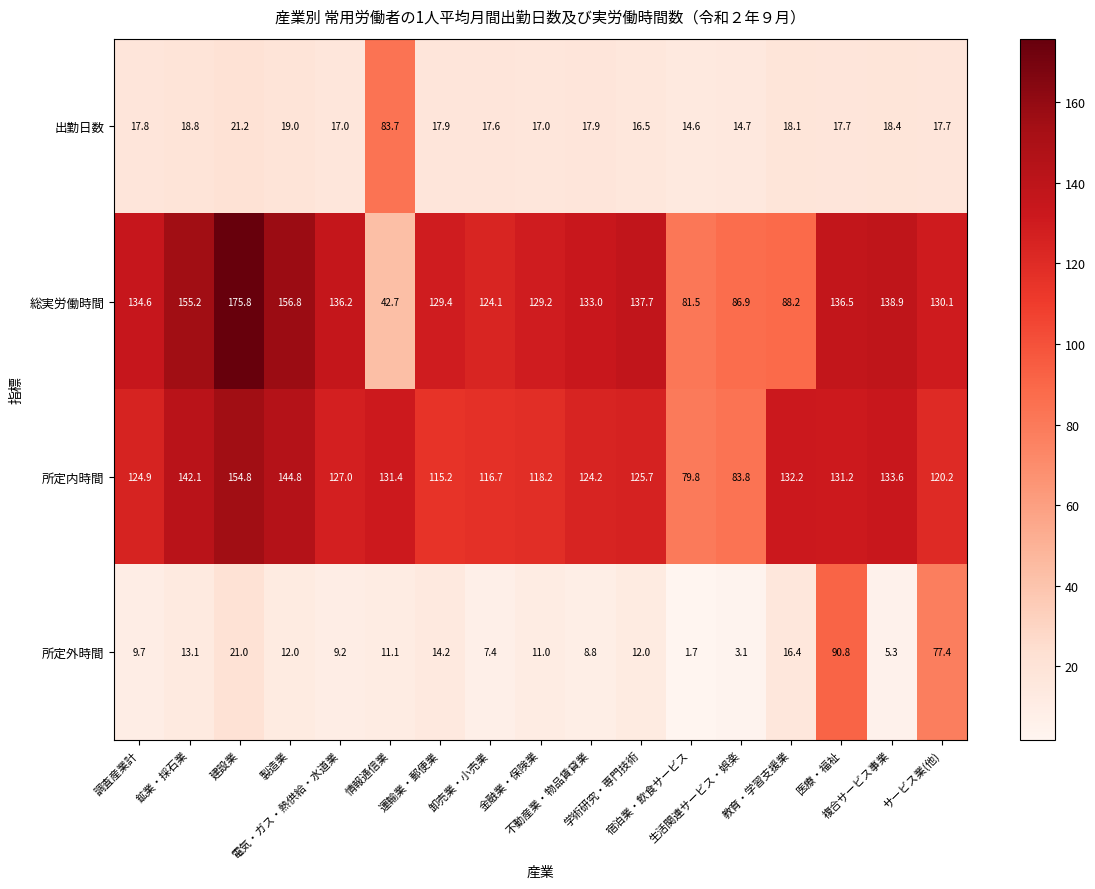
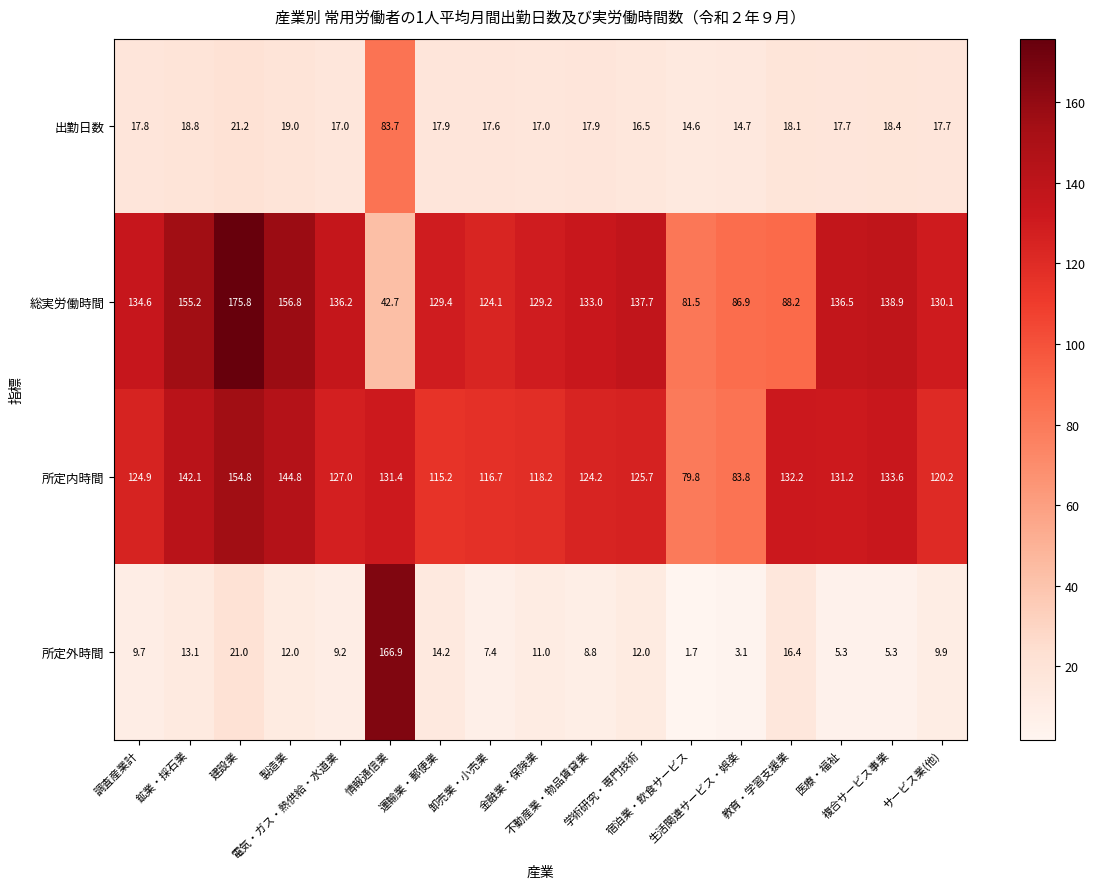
所定外時間, 情報通信業: 11.1 -> 166.9
所定外時間, 医療・福祉: 90.8 -> 5.3
所定外時間, サービス業(他): 77.4 -> 9.9
